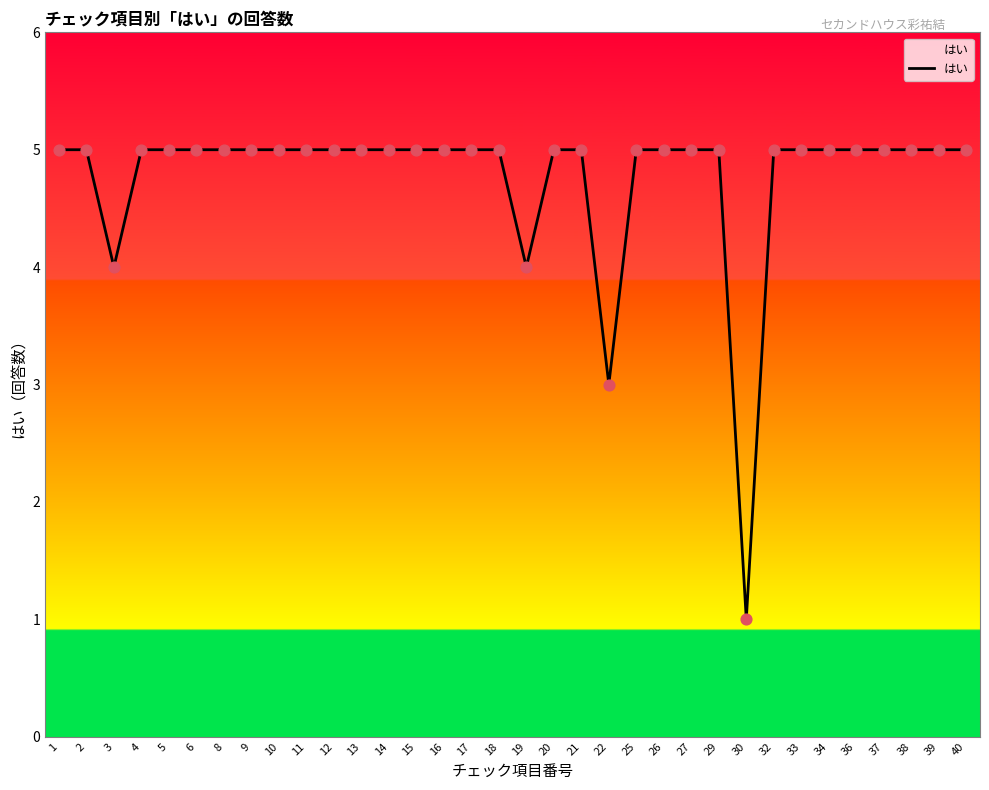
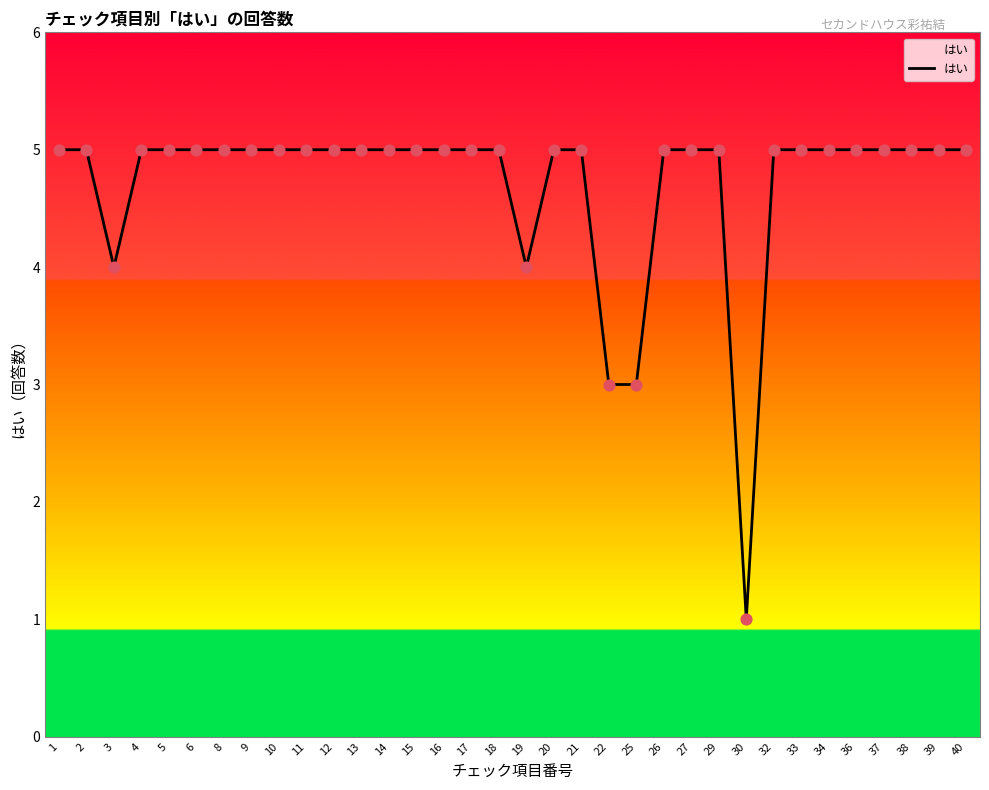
25: 5 -> 3
